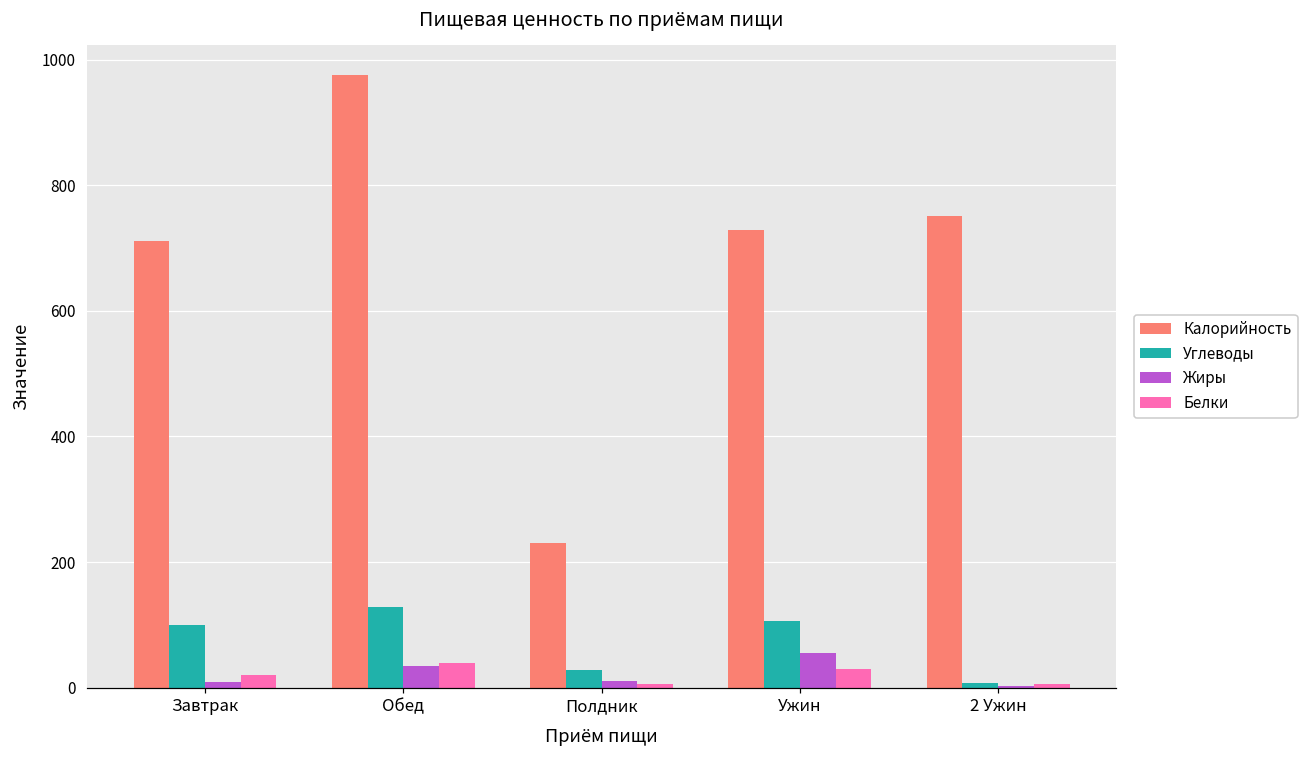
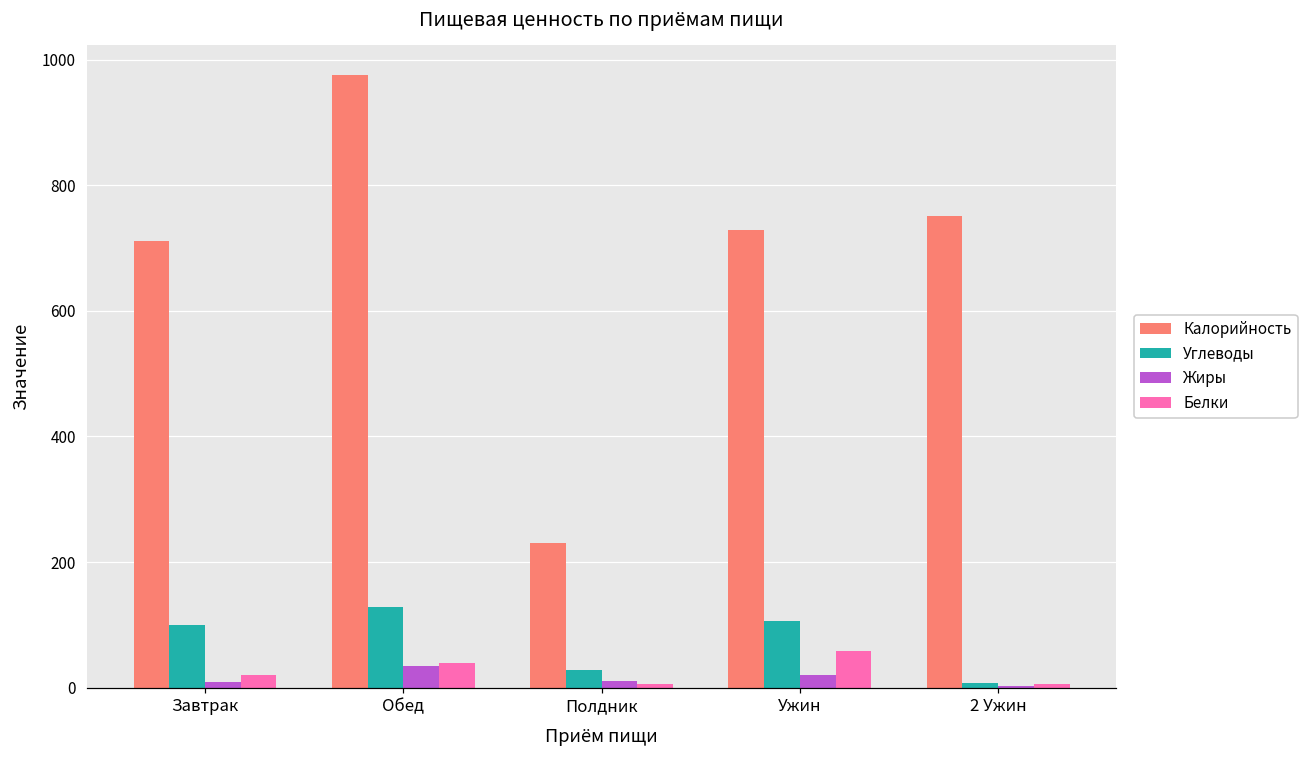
Жиры, Ужин: 60 -> 20
Белки, Ужин: 30 -> 60
